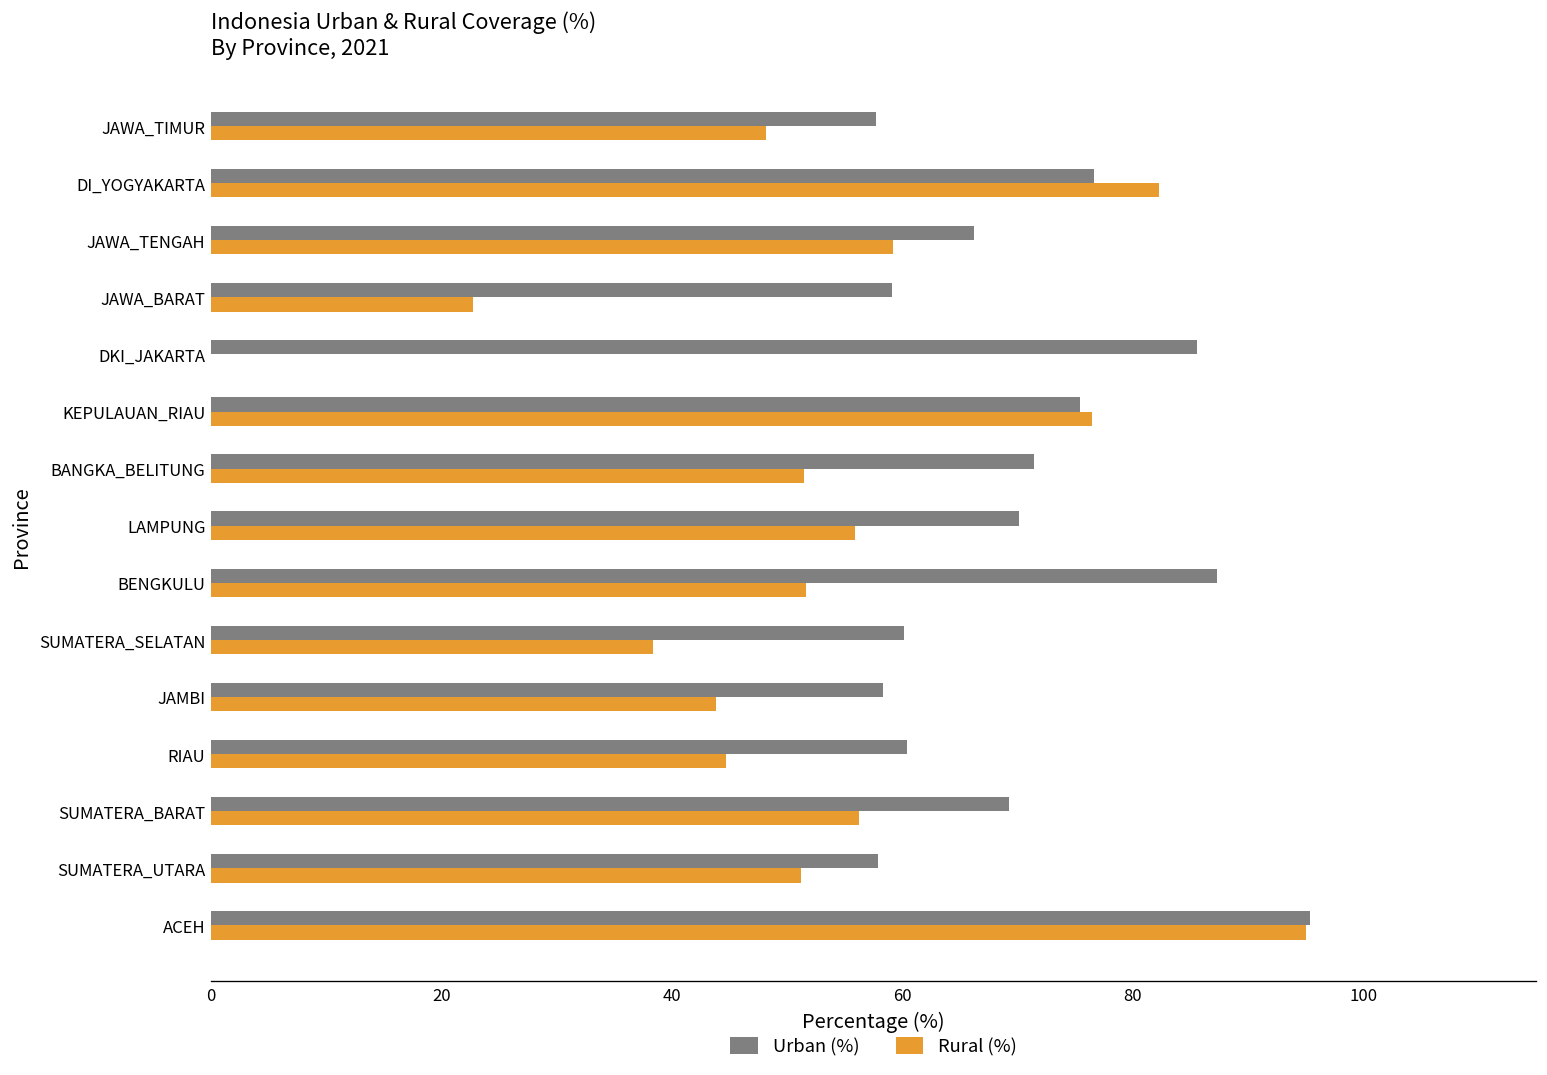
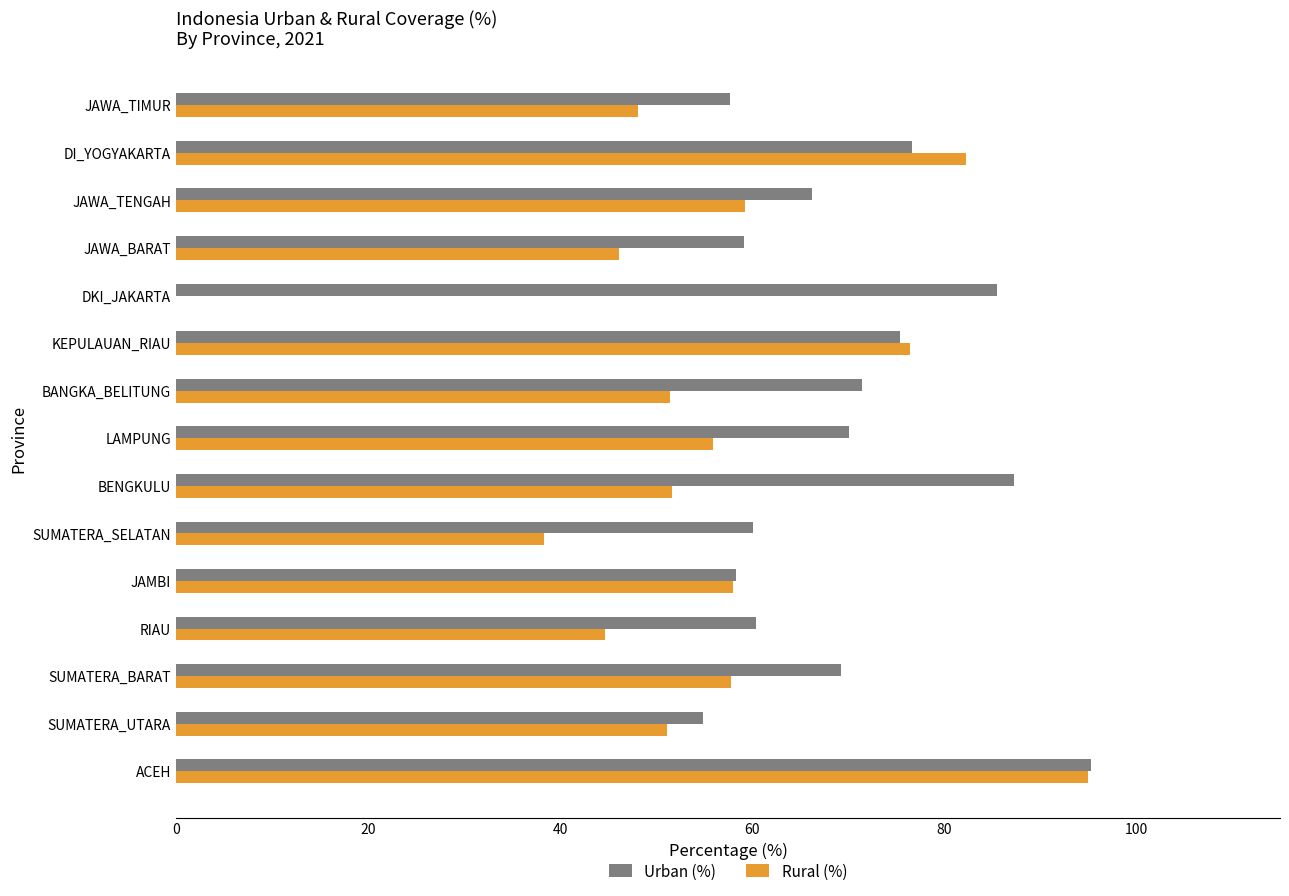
Rural (%), JAWA_BARAT: 23 -> 46
Rural (%), JAMBI: 44 -> 58
Rural (%), SUMATERA_BARAT: 56 -> 58
Urban (%), SUMATERA_UTARA: 58 -> 55
